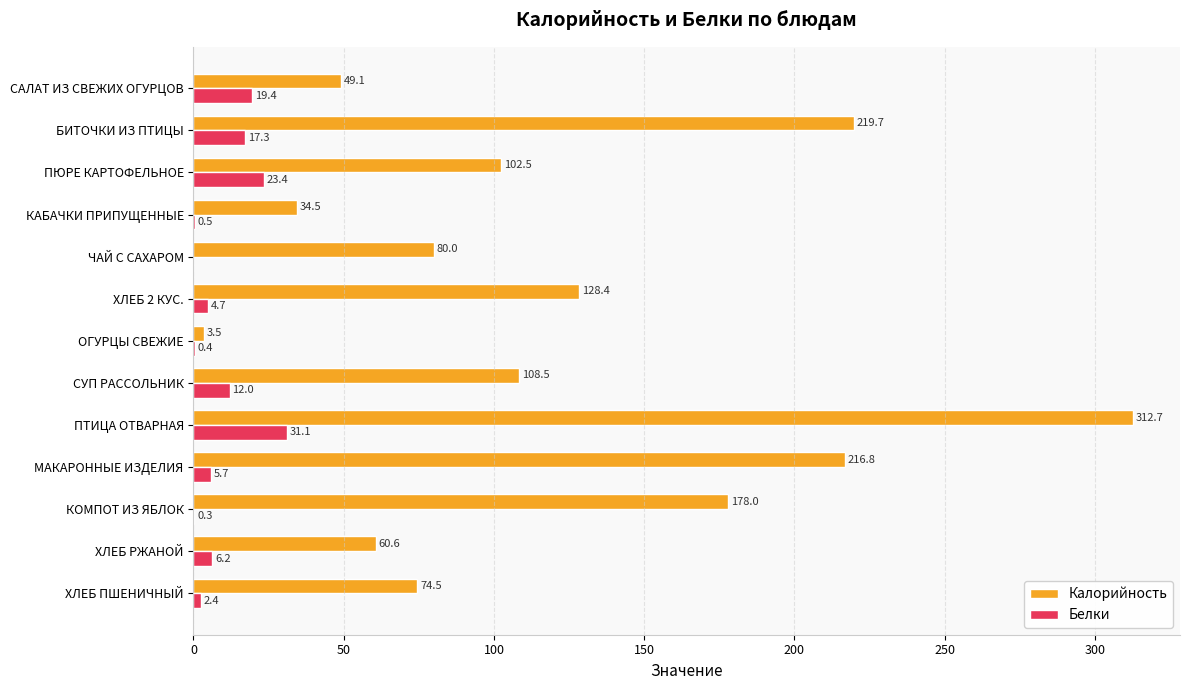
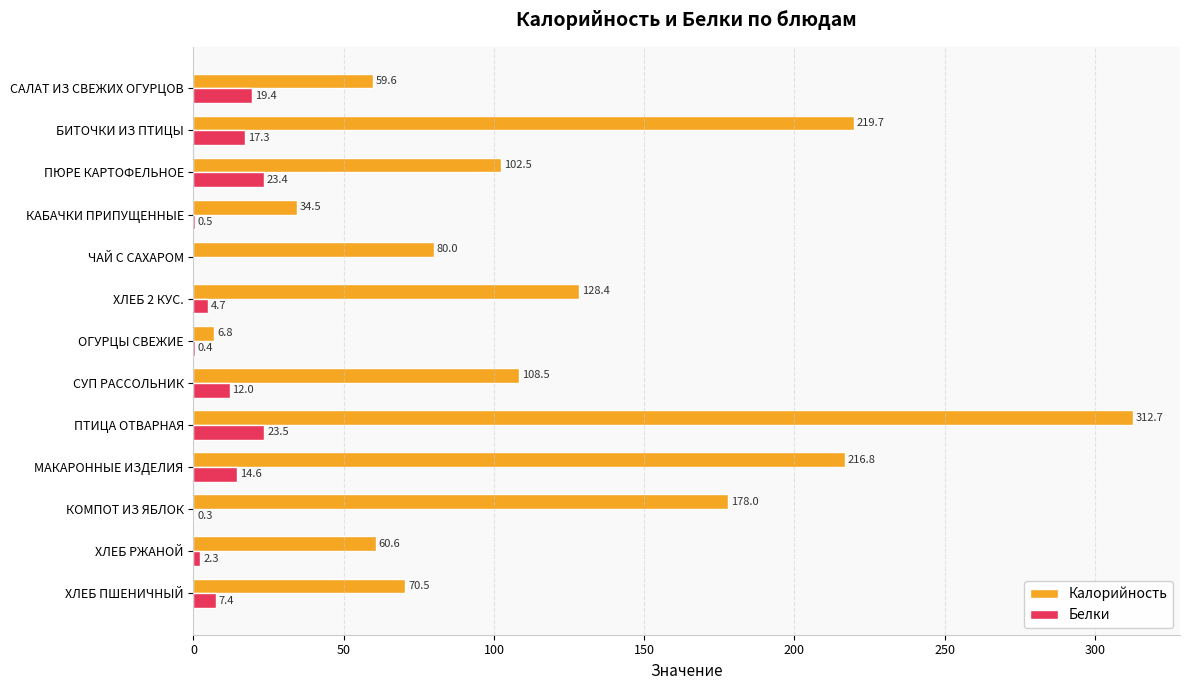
Калорийность, САЛАТ ИЗ СВЕЖИХ ОГУРЦОВ: 49.1 -> 59.6
Калорийность, ОГУРЦЫ СВЕЖИЕ: 3.5 -> 6.8
Белки, ПТИЦА ОТВАРНАЯ: 31.1 -> 23.5
Белки, МАКАРОННЫЕ ИЗДЕЛИЯ: 5.7 -> 14.6
Белки, ХЛЕБ РЖАНОЙ: 6.2 -> 2.3
Калорийность, ХЛЕБ ПШЕНИЧНЫЙ: 74.5 -> 70.5
Белки, ХЛЕБ ПШЕНИЧНЫЙ: 2.4 -> 7.4
